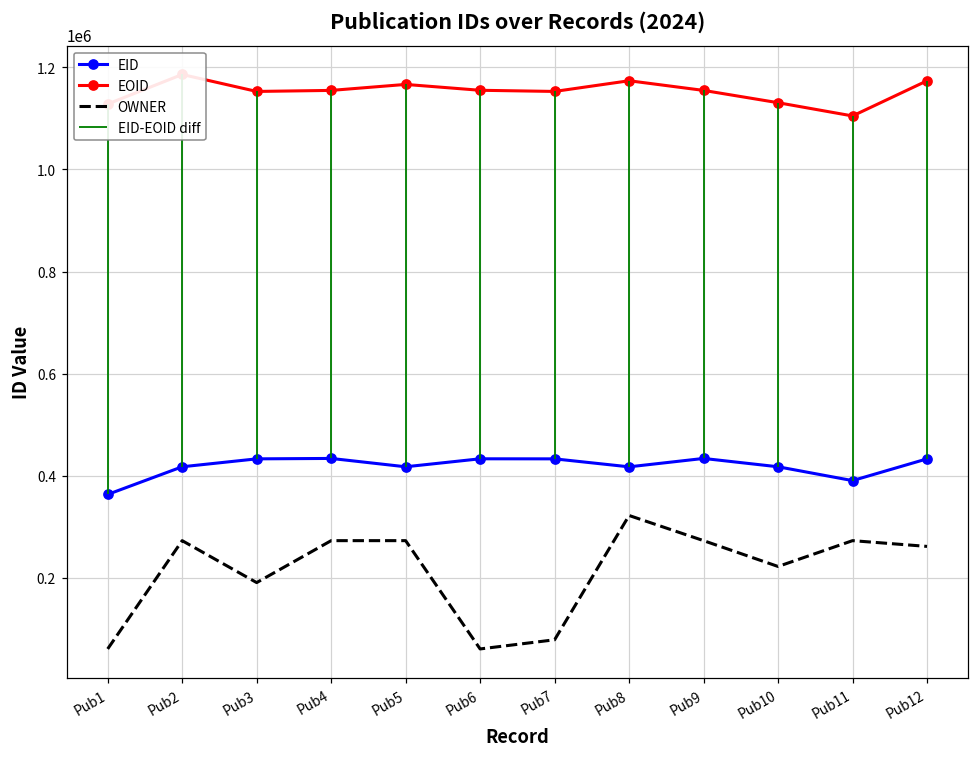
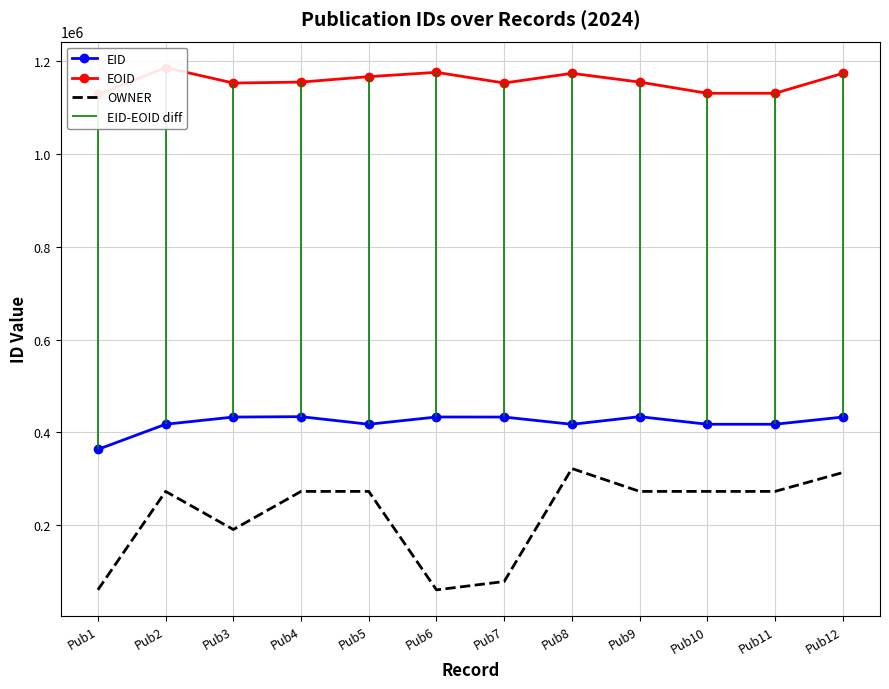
EOID, Pub6: 1160000 -> 1180000
OWNER, Pub10: 220000 -> 270000
EID, Pub11: 390000 -> 420000
EOID, Pub11: 1100000 -> 1130000
OWNER, Pub12: 260000 -> 310000
